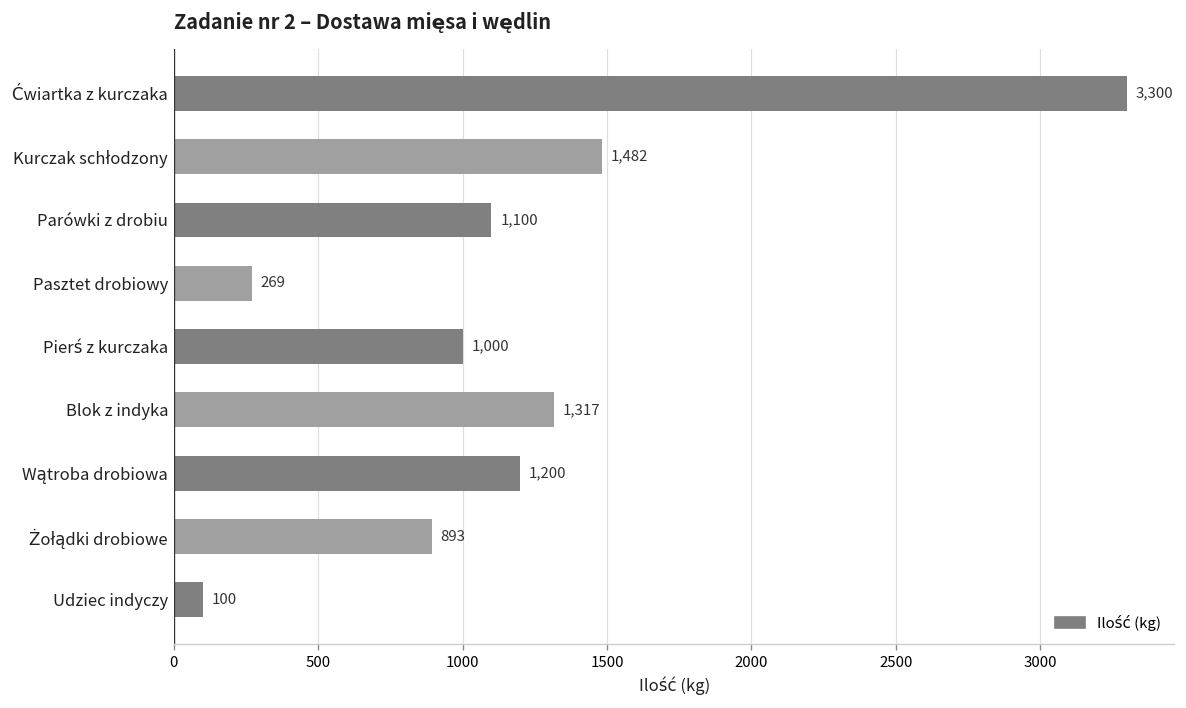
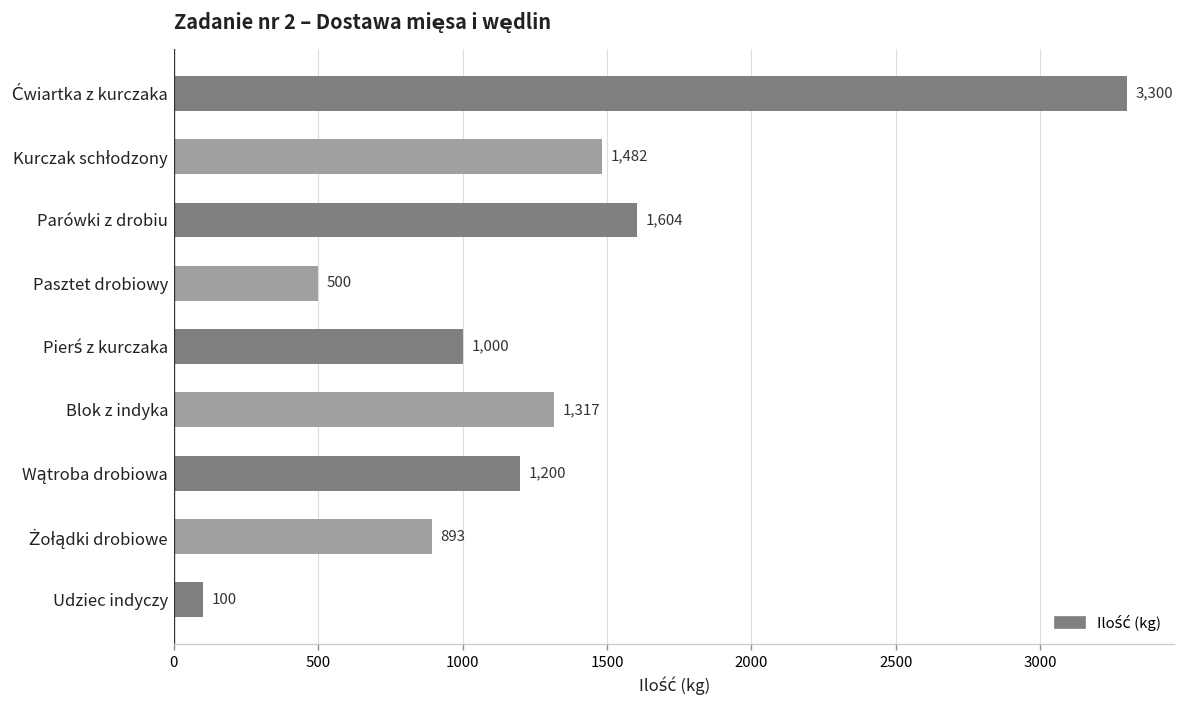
Parówki z drobiu: 1,100 -> 1,604
Pasztet drobiowy: 269 -> 500
